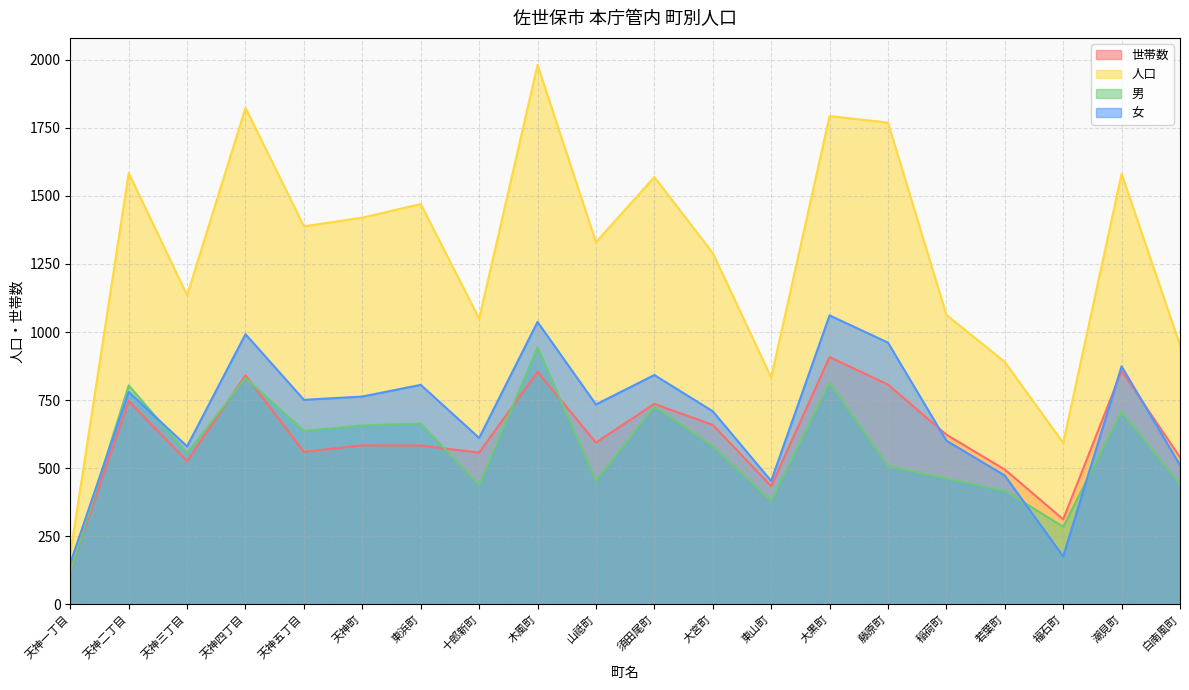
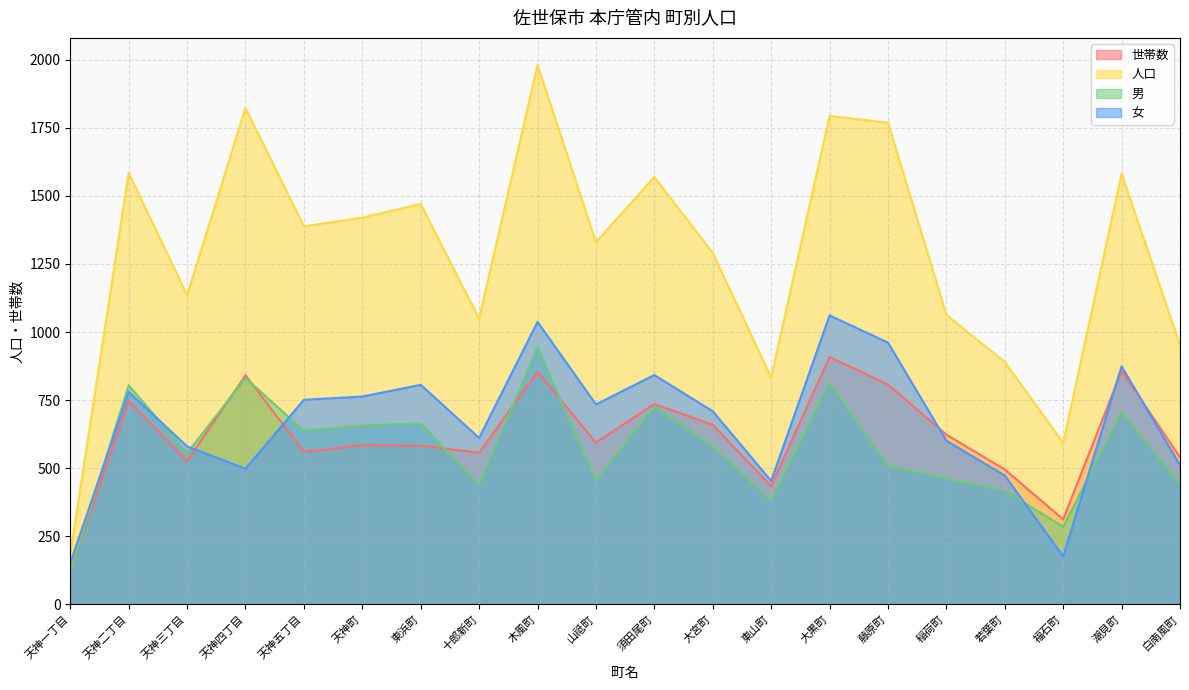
女, 天神四丁目: 990 -> 500
